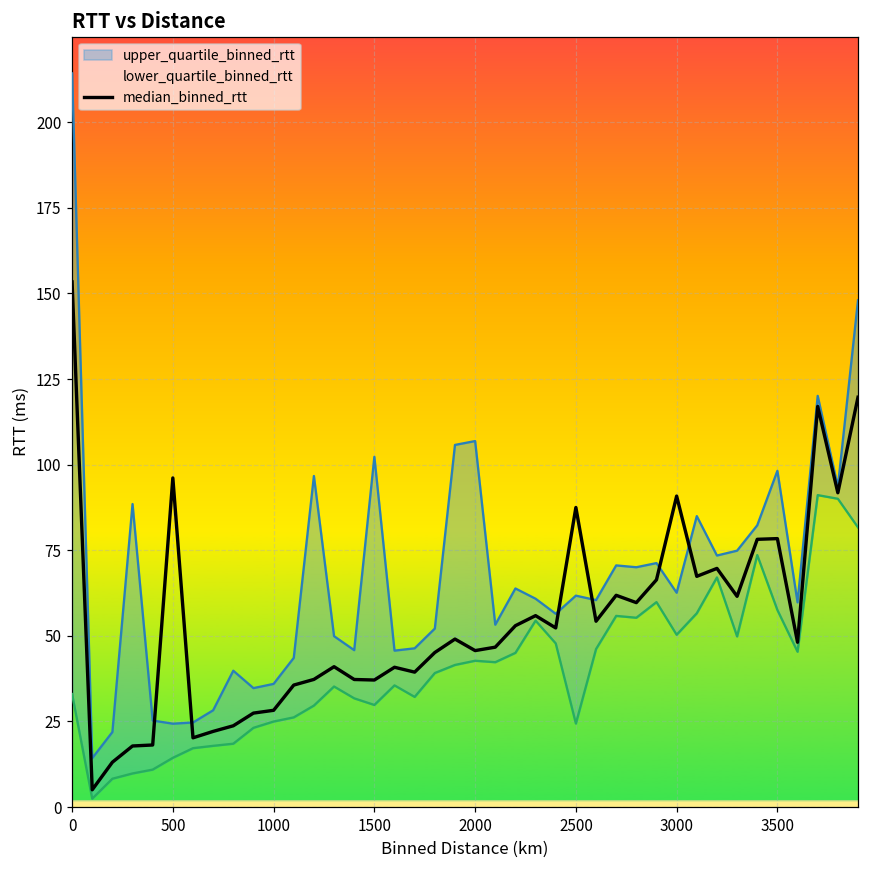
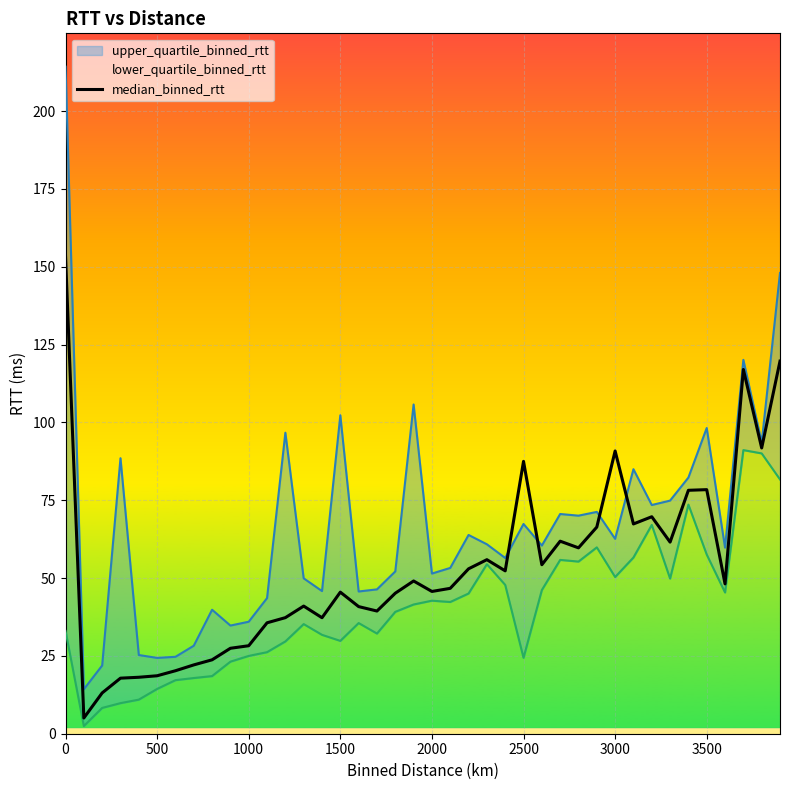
median_binned_rtt, 500: 96 -> 19
median_binned_rtt, 1500: 37 -> 45
upper_quartile_binned_rtt, 2000: 107 -> 51
upper_quartile_binned_rtt, 2500: 62 -> 67
